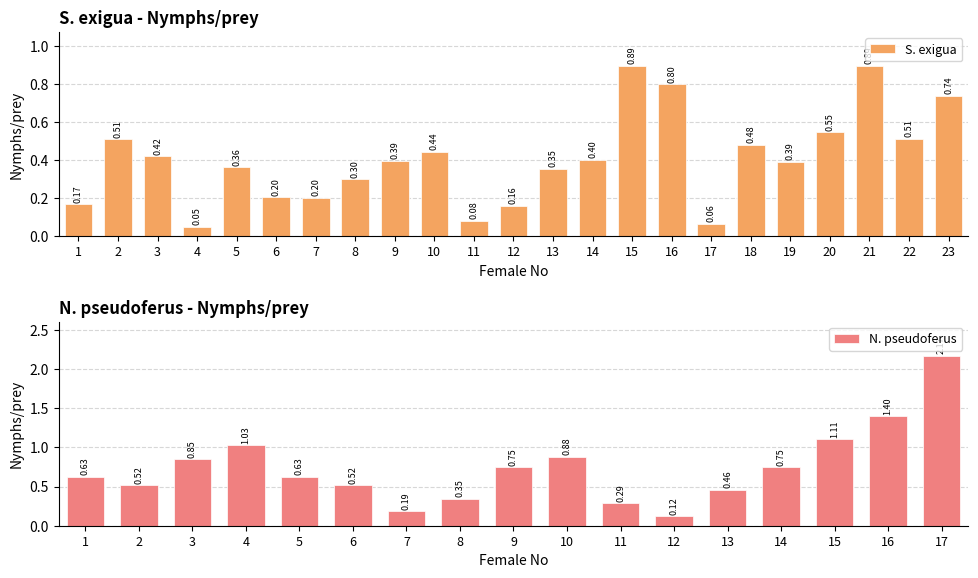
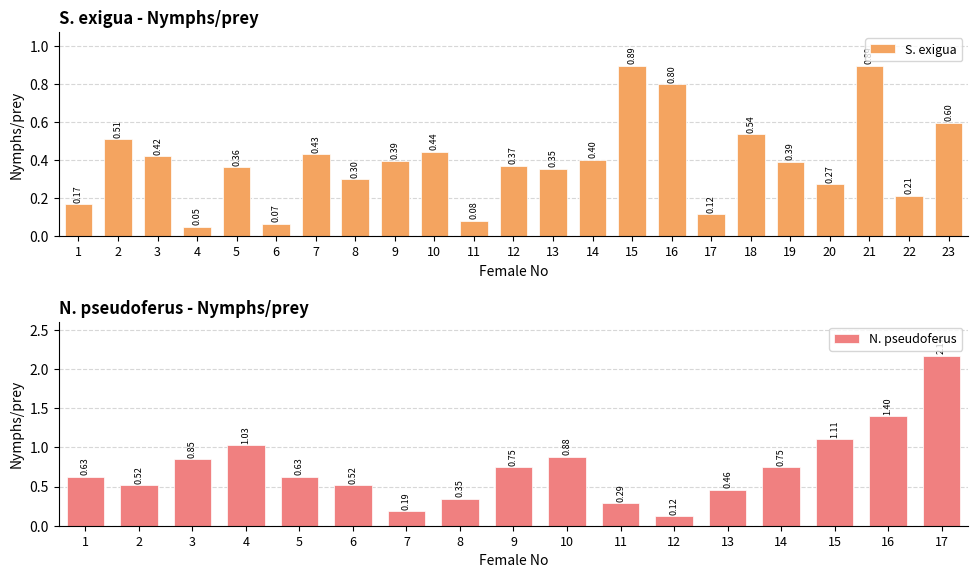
S. exigua - Nymphs/prey, 6: 0.20 -> 0.07
S. exigua - Nymphs/prey, 7: 0.20 -> 0.43
S. exigua - Nymphs/prey, 12: 0.16 -> 0.37
S. exigua - Nymphs/prey, 17: 0.06 -> 0.12
S. exigua - Nymphs/prey, 18: 0.48 -> 0.54
S. exigua - Nymphs/prey, 20: 0.55 -> 0.27
S. exigua - Nymphs/prey, 22: 0.51 -> 0.21
S. exigua - Nymphs/prey, 23: 0.74 -> 0.60
